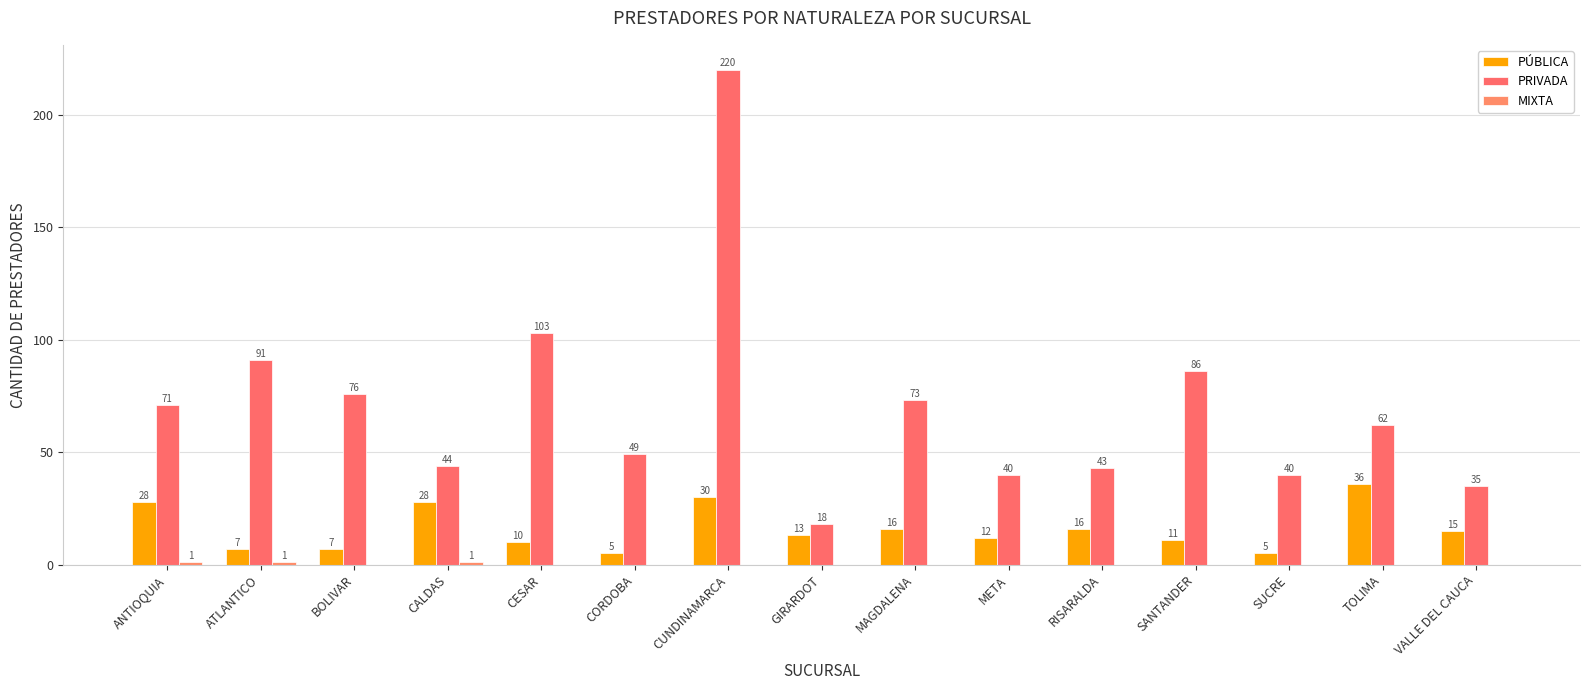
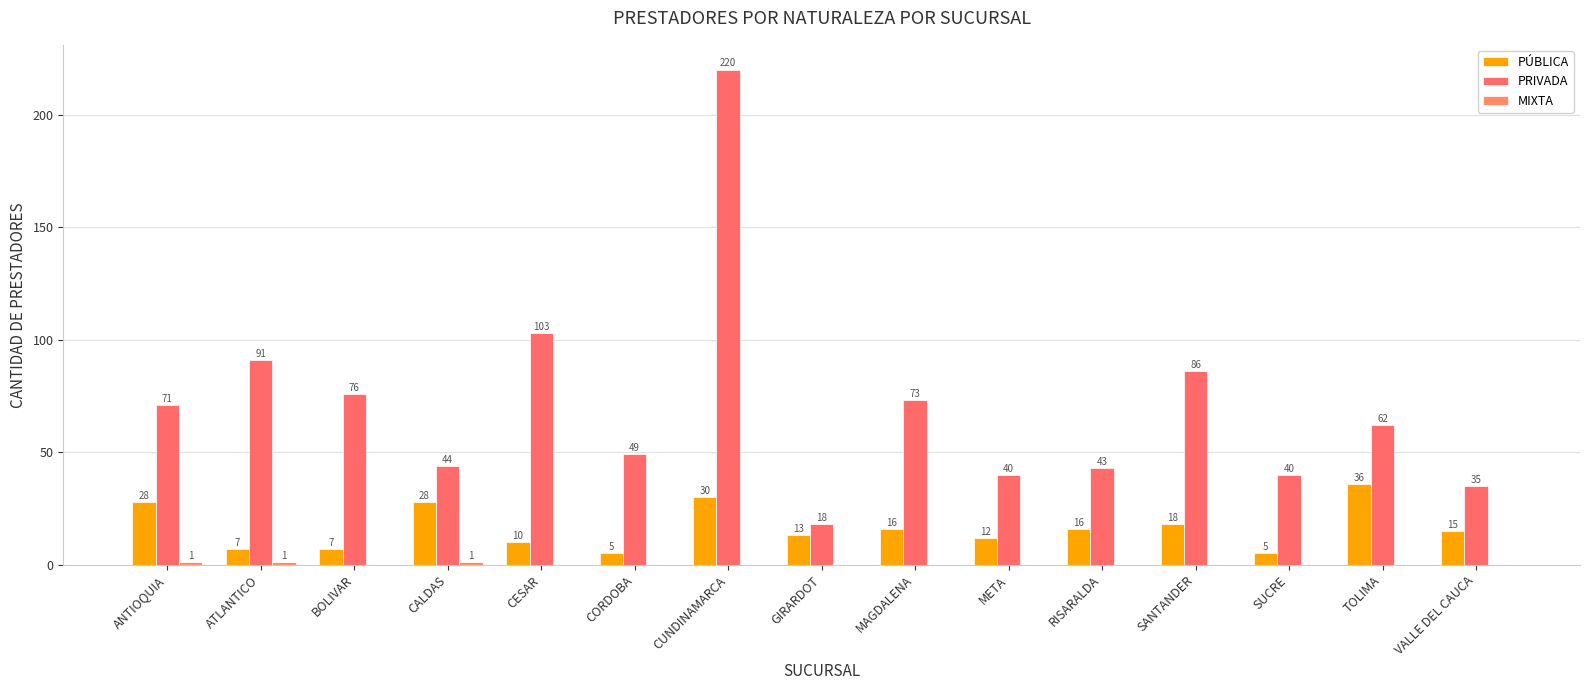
PÚBLICA, SANTANDER: 11 -> 18
